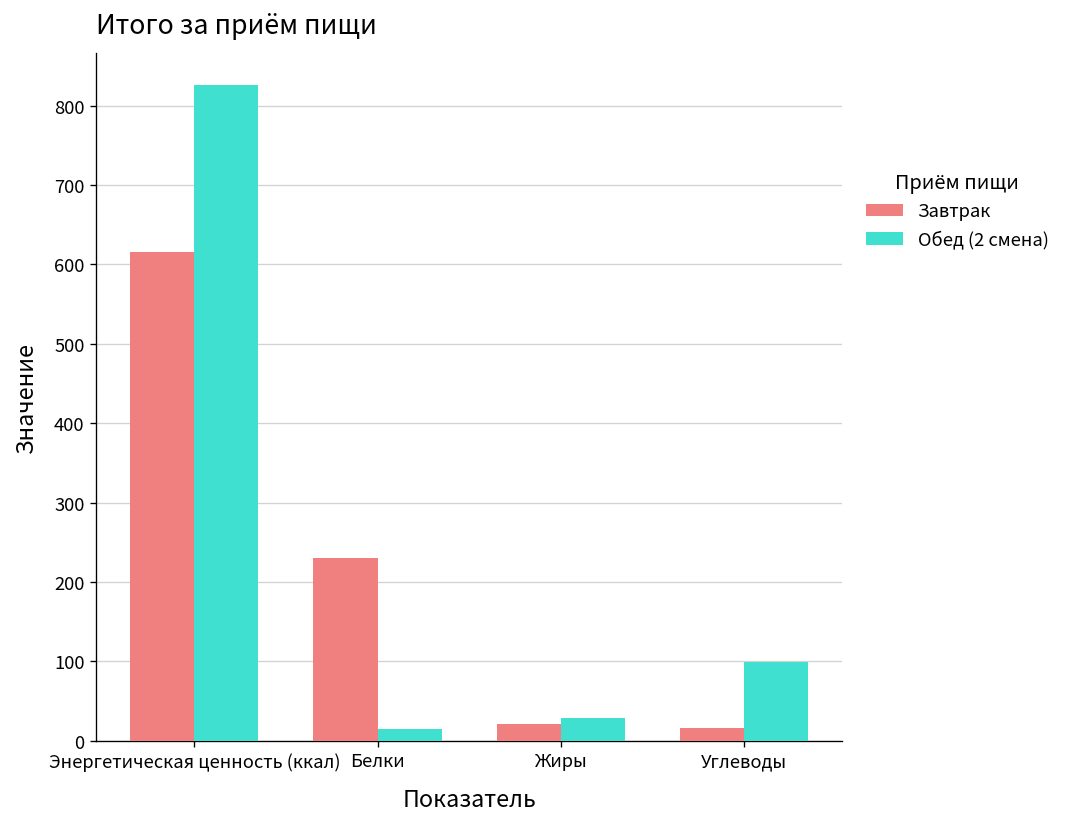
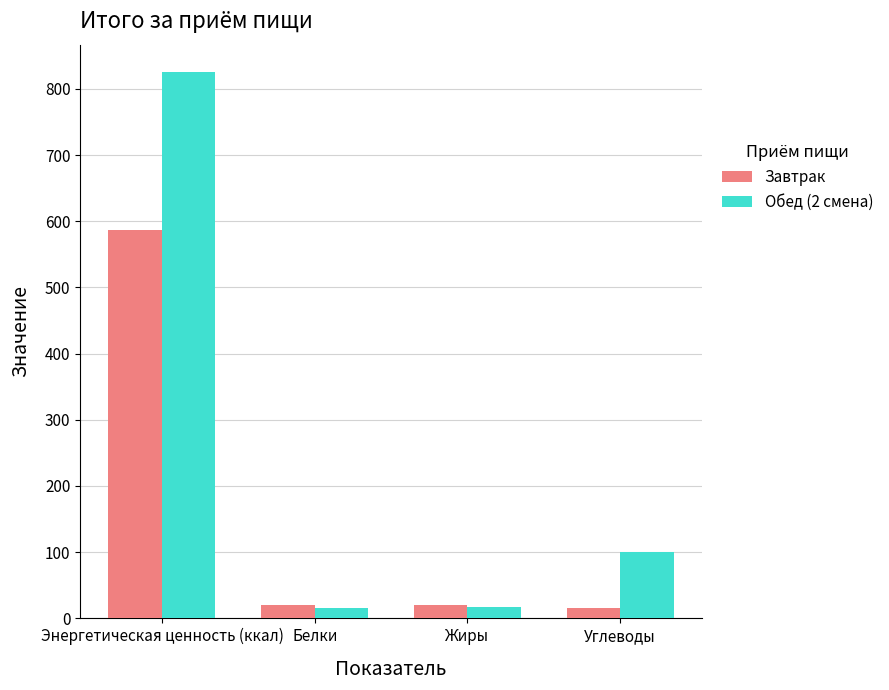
Завтрак, Энергетическая ценность (ккал): 620 -> 590
Завтрак, Белки: 230 -> 20
Обед (2 смена), Жиры: 30 -> 20
